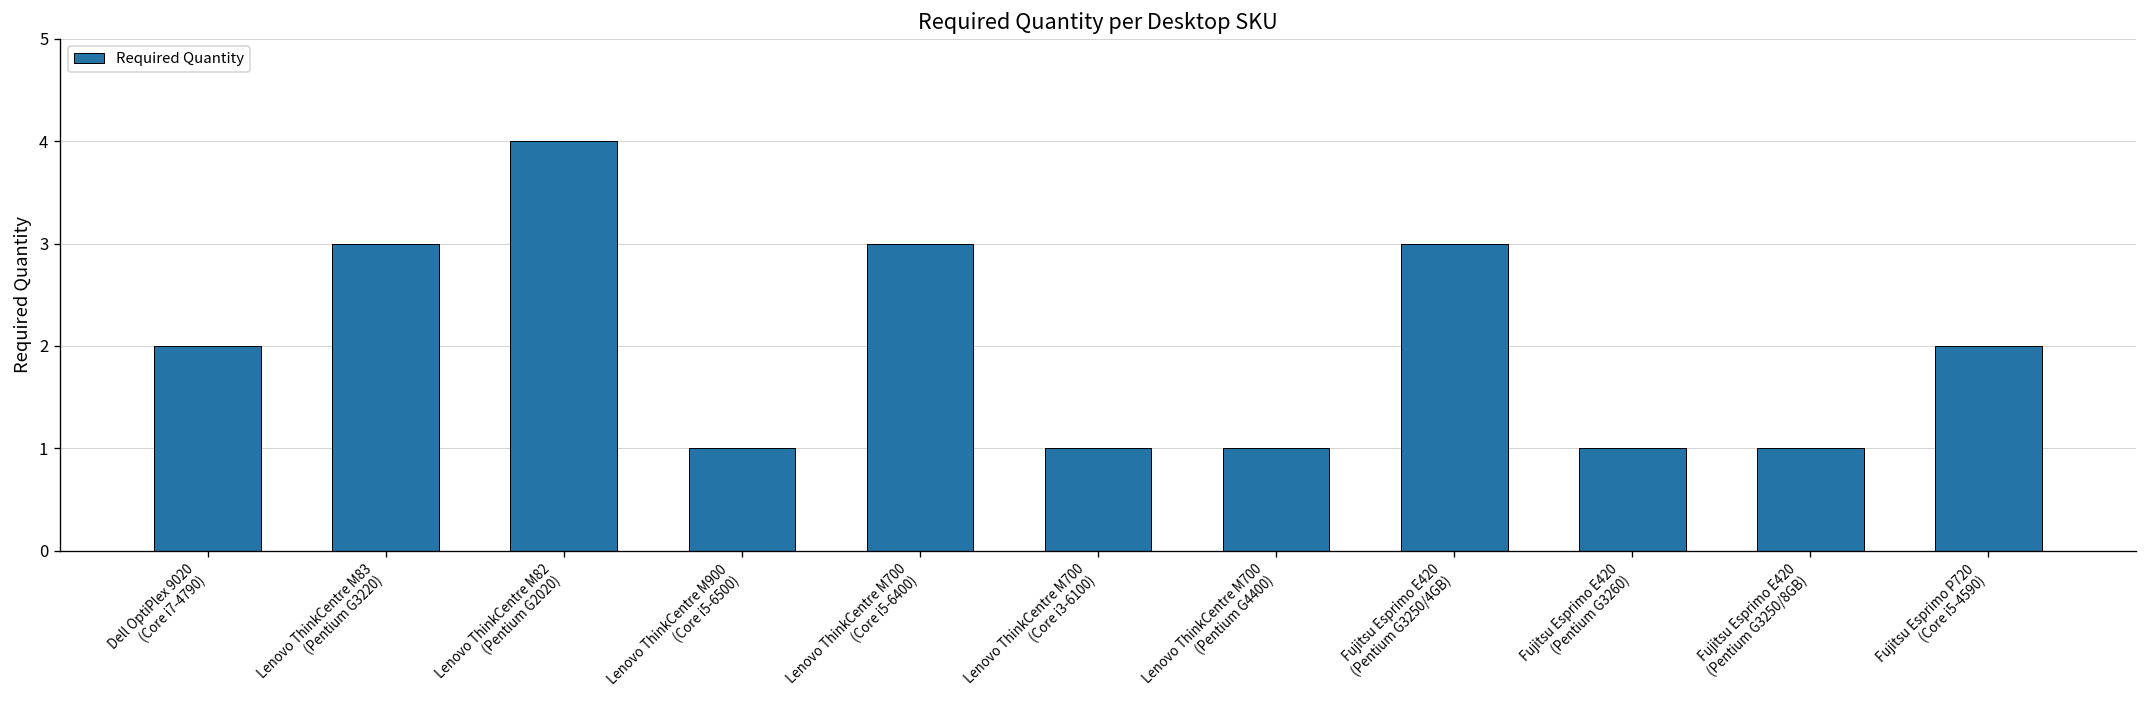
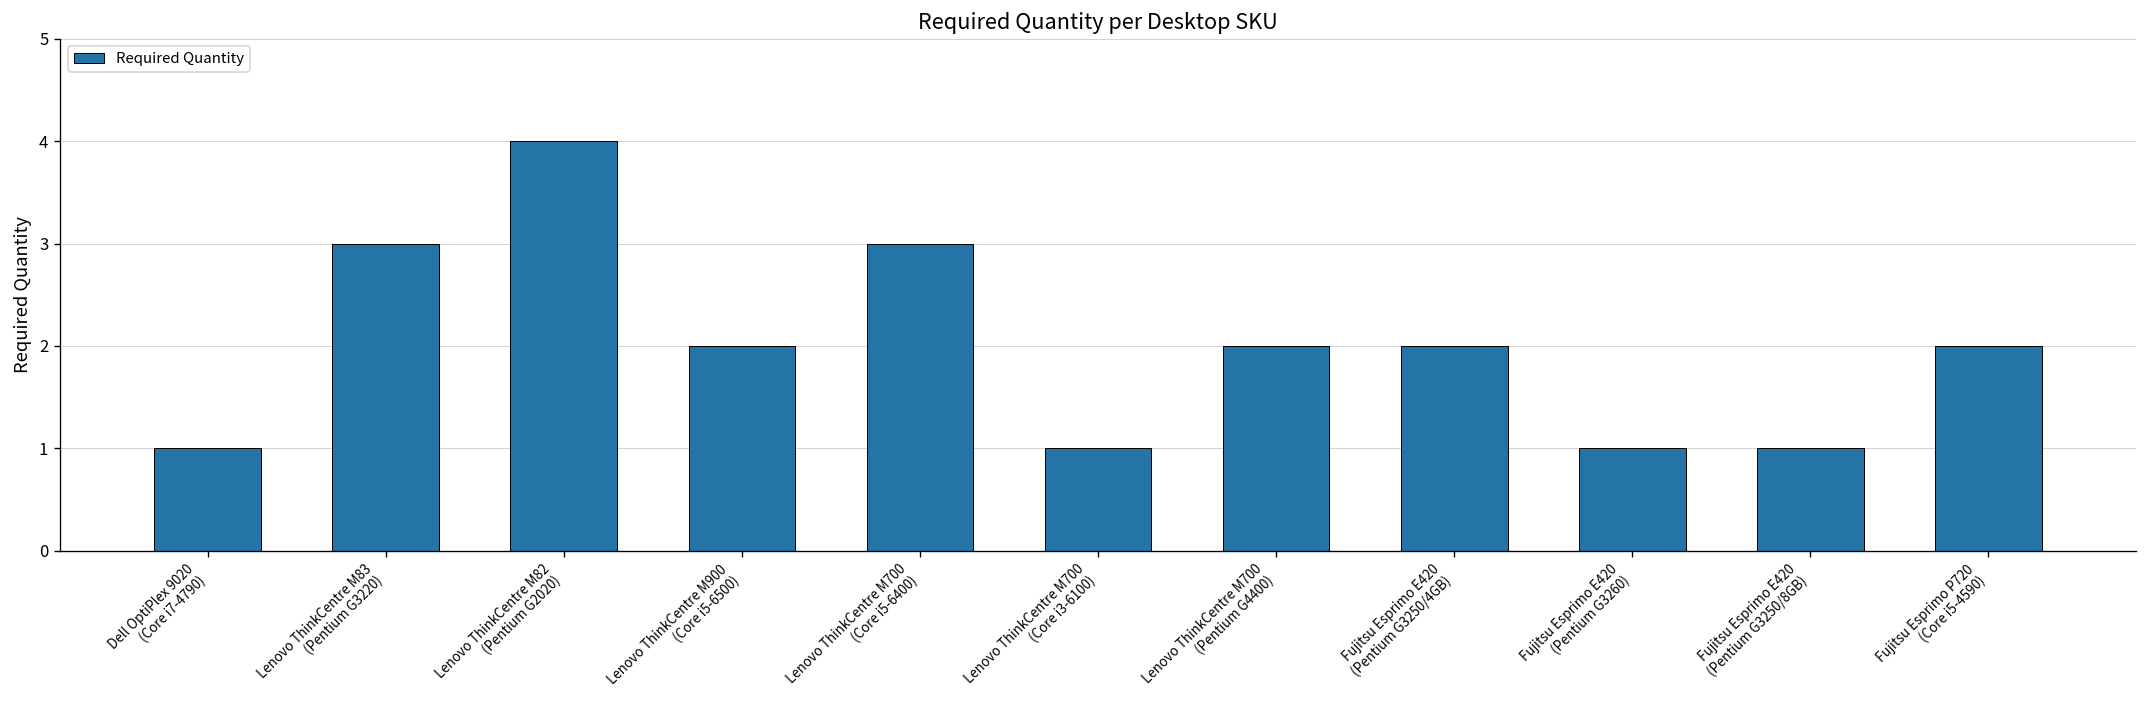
Dell OptiPlex 9020 (Core i7-4790): 2 -> 1
Lenovo ThinkCentre M900 (Core i5-6500): 1 -> 2
Lenovo ThinkCentre M700 (Pentium G4400): 1 -> 2
Fujitsu Esprimo E420 (Pentium G3250/4GB): 3 -> 2
